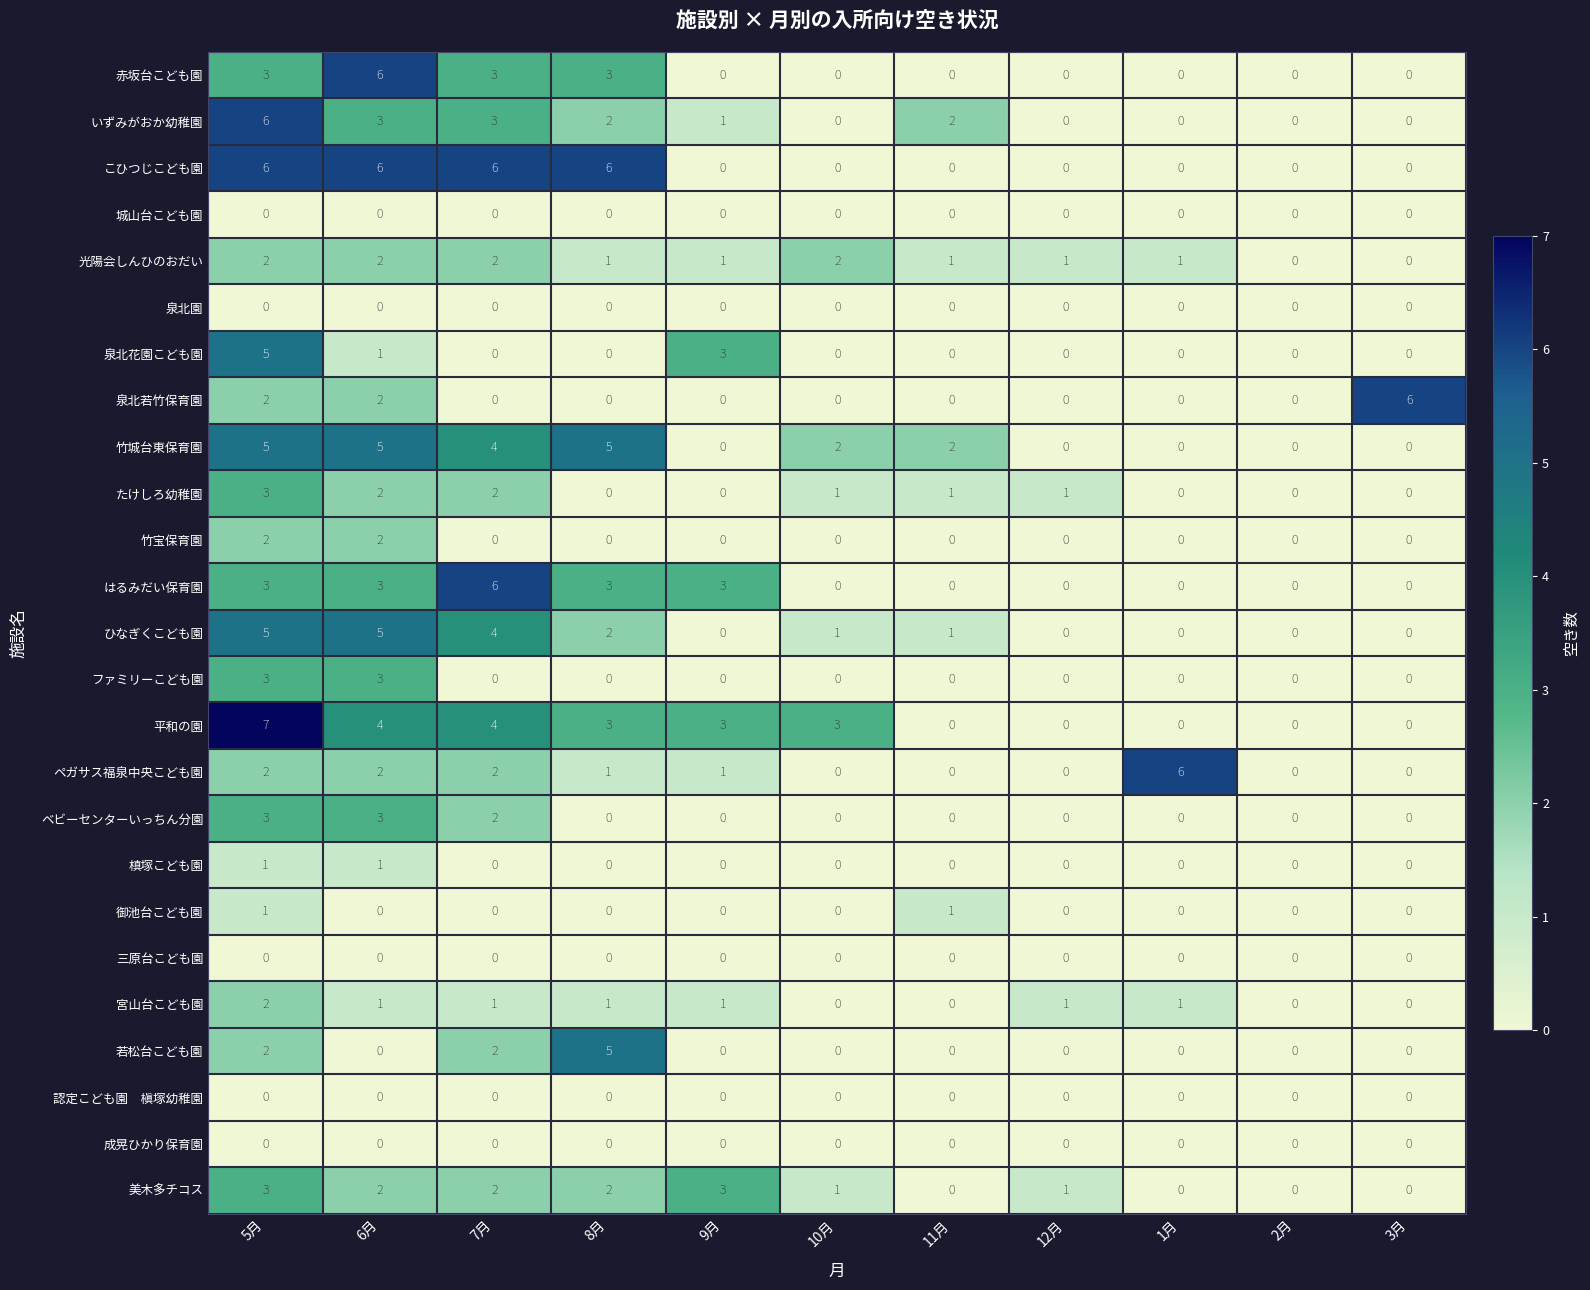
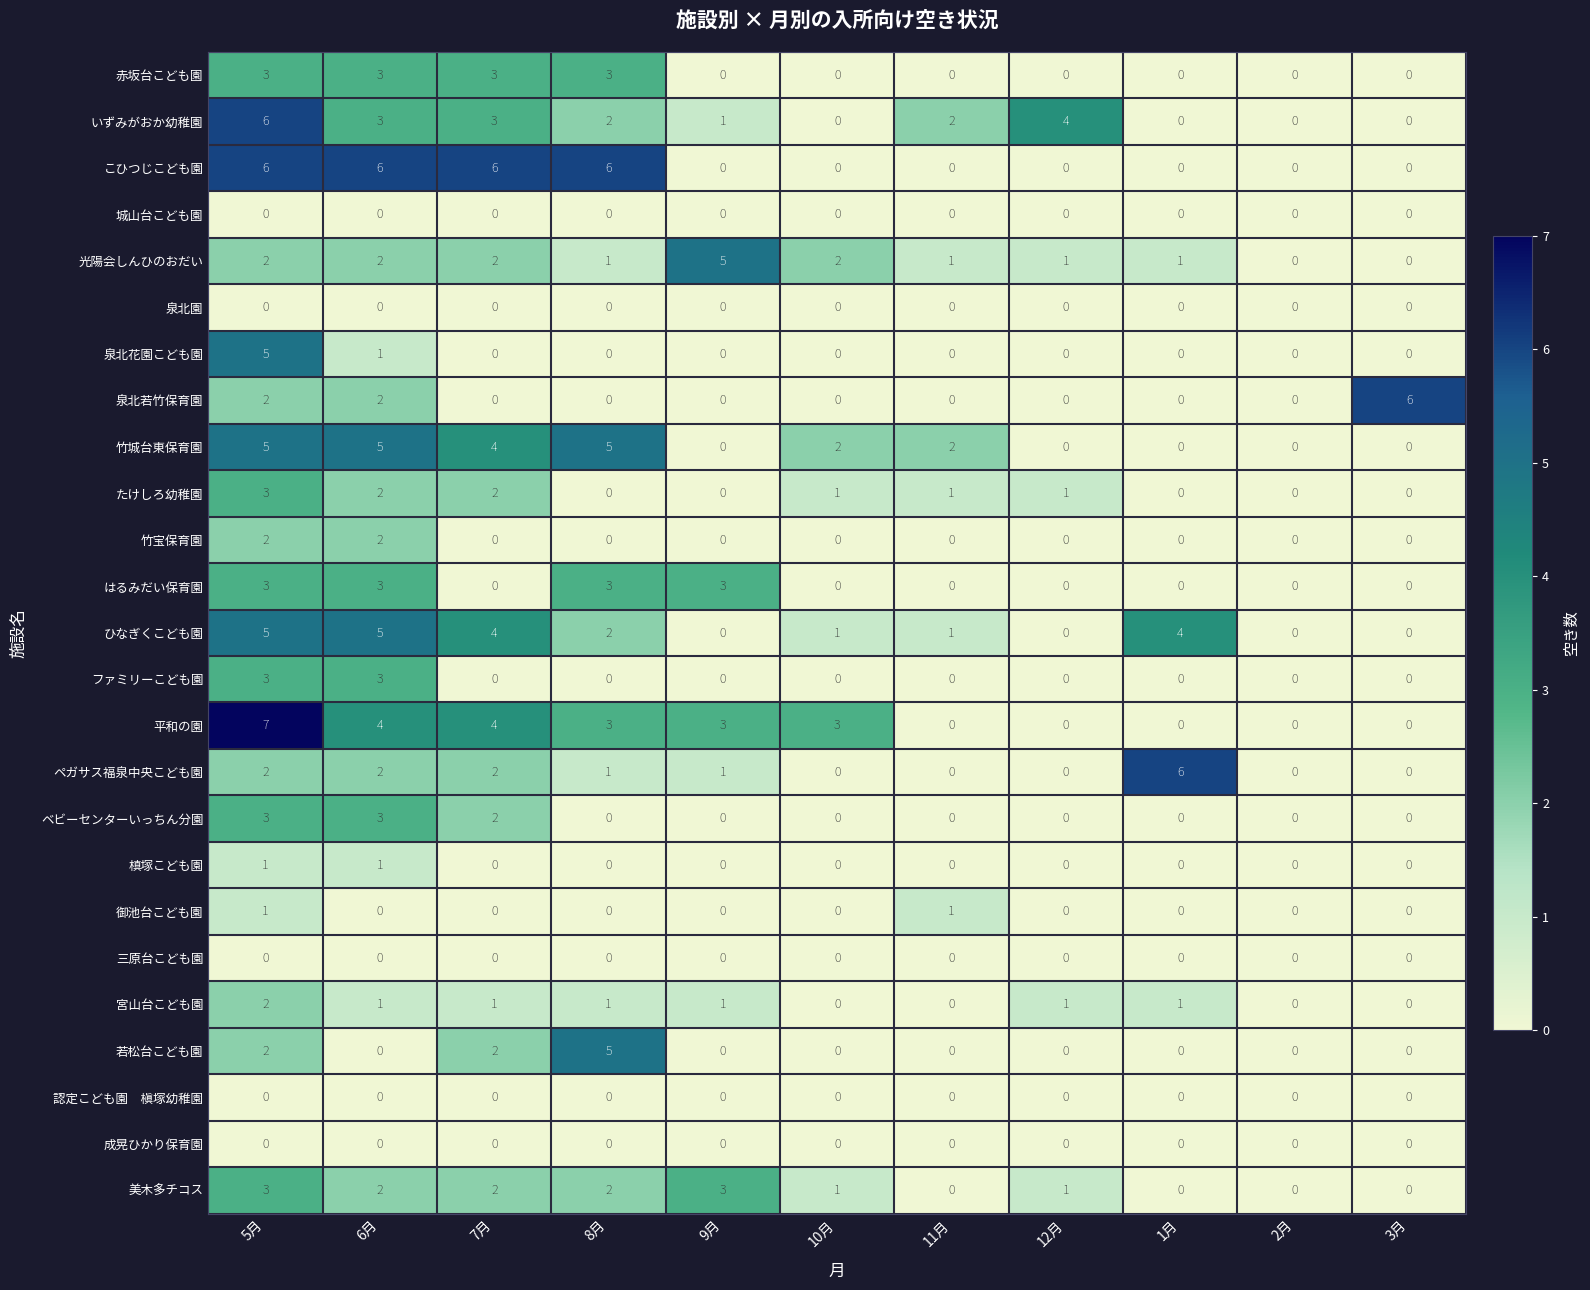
赤坂台こども園, 6月: 6 -> 3
いずみがおか幼稚園, 12月: 0 -> 4
光陽会しんひのおだい, 9月: 1 -> 5
泉北花園こども園, 9月: 3 -> 0
はるみだい保育園, 7月: 6 -> 0
ひなぎくこども園, 1月: 0 -> 4
